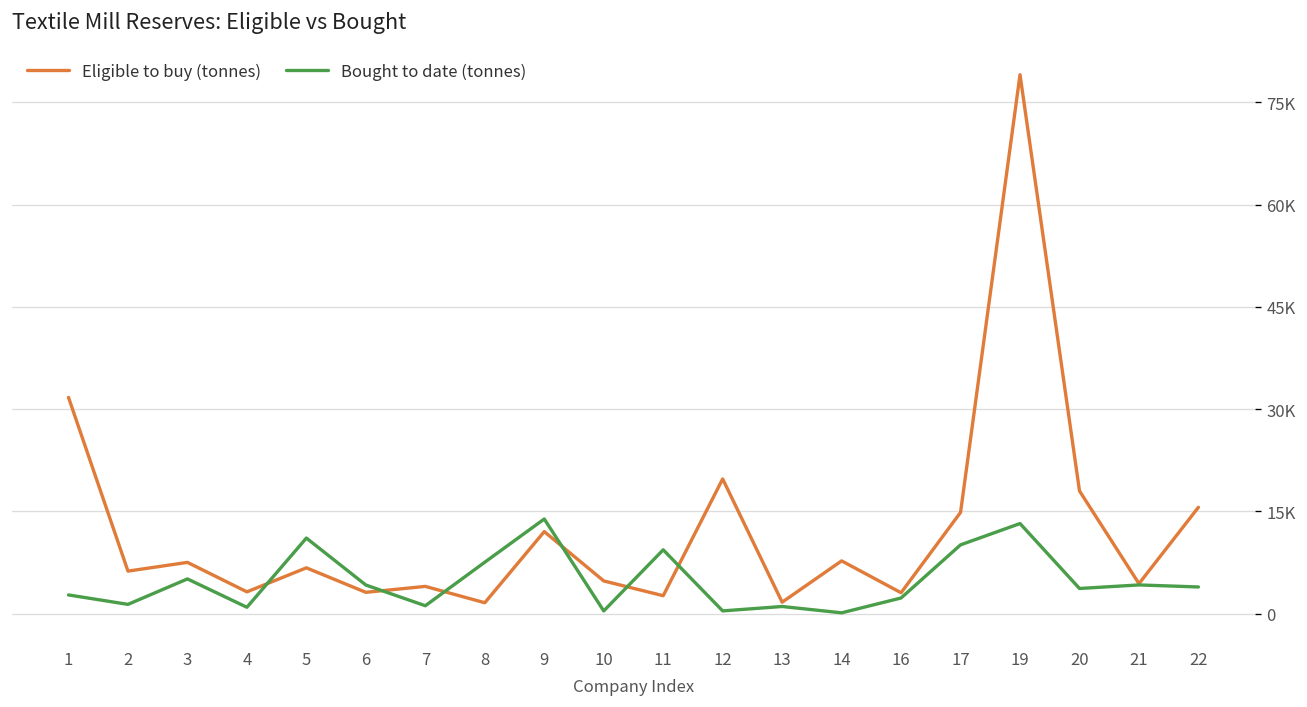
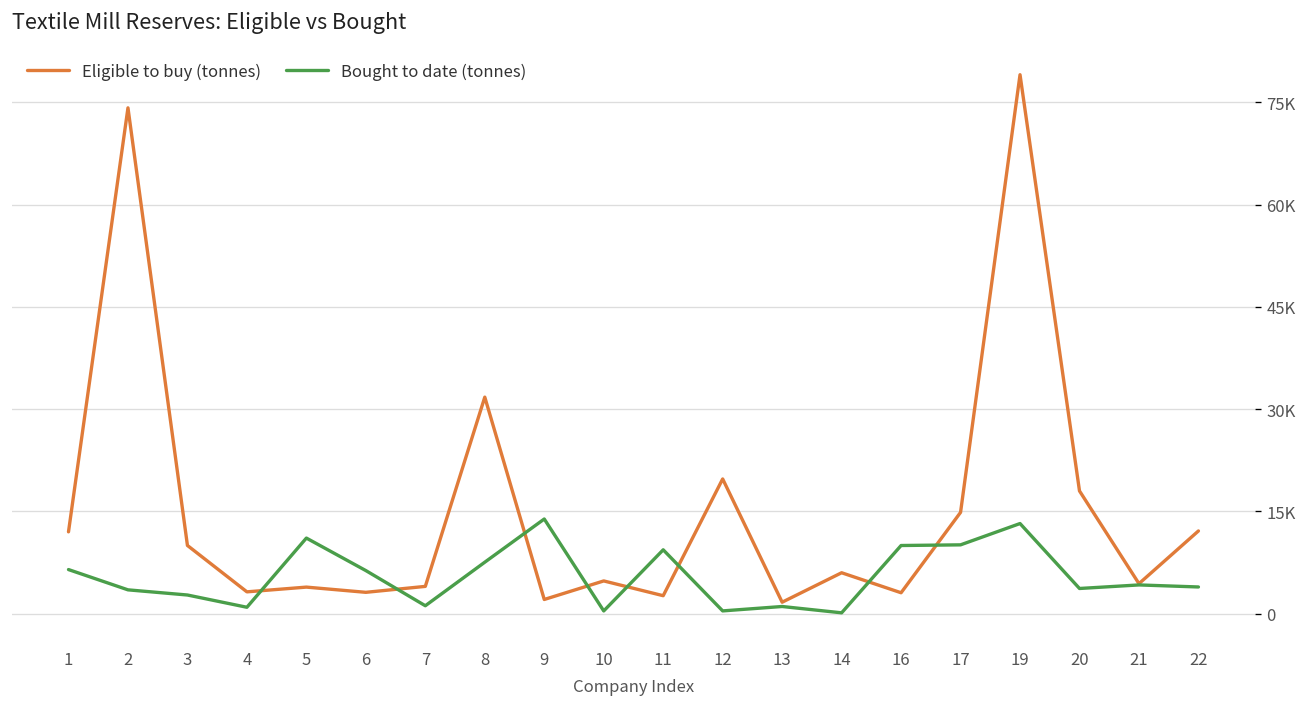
Eligible to buy (tonnes), 1: 32000 -> 12000
Bought to date (tonnes), 1: 3000 -> 6000
Eligible to buy (tonnes), 2: 6000 -> 74000
Bought to date (tonnes), 2: 1000 -> 3000
Eligible to buy (tonnes), 3: 8000 -> 10000
Bought to date (tonnes), 3: 5000 -> 3000
Eligible to buy (tonnes), 5: 7000 -> 4000
Bought to date (tonnes), 6: 4000 -> 6000
Eligible to buy (tonnes), 8: 2000 -> 32000
Eligible to buy (tonnes), 9: 12000 -> 2000
Eligible to buy (tonnes), 14: 8000 -> 6000
Bought to date (tonnes), 16: 2000 -> 10000
Eligible to buy (tonnes), 22: 16000 -> 12000
